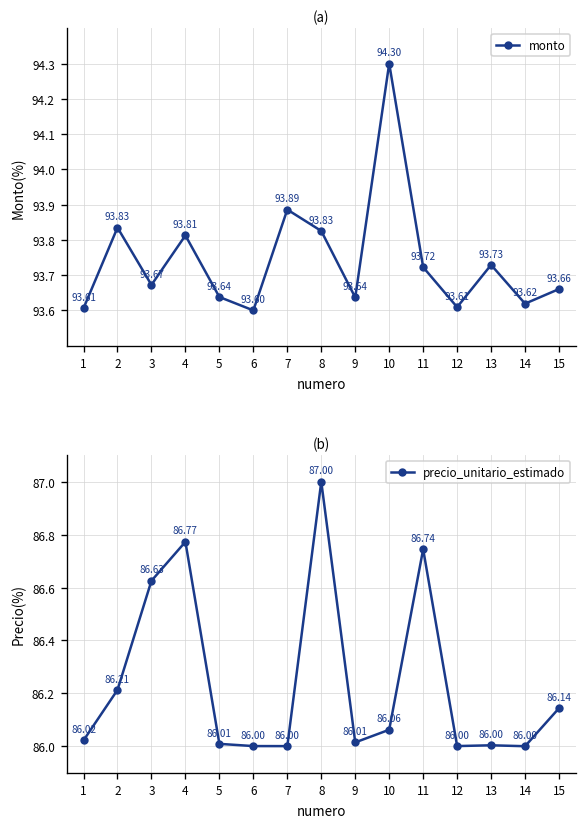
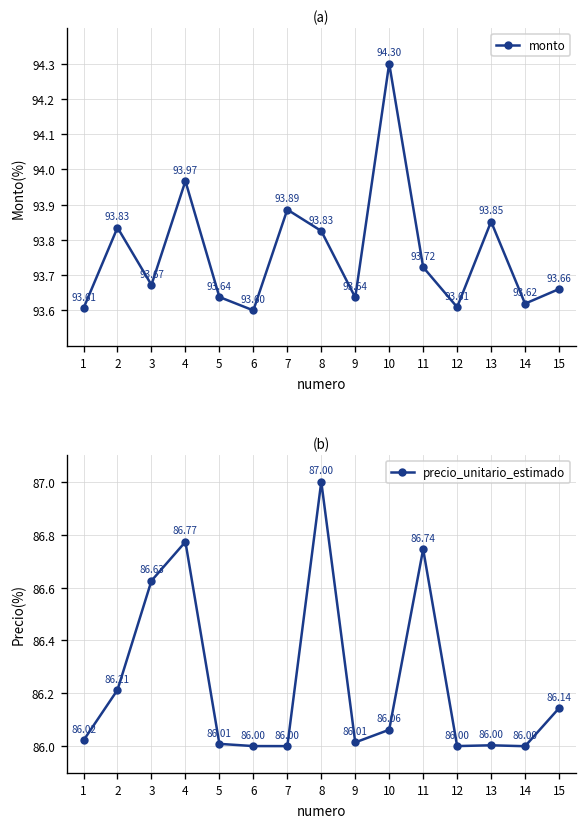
(a), 4: 93.81 -> 93.97
(a), 13: 93.73 -> 93.85
